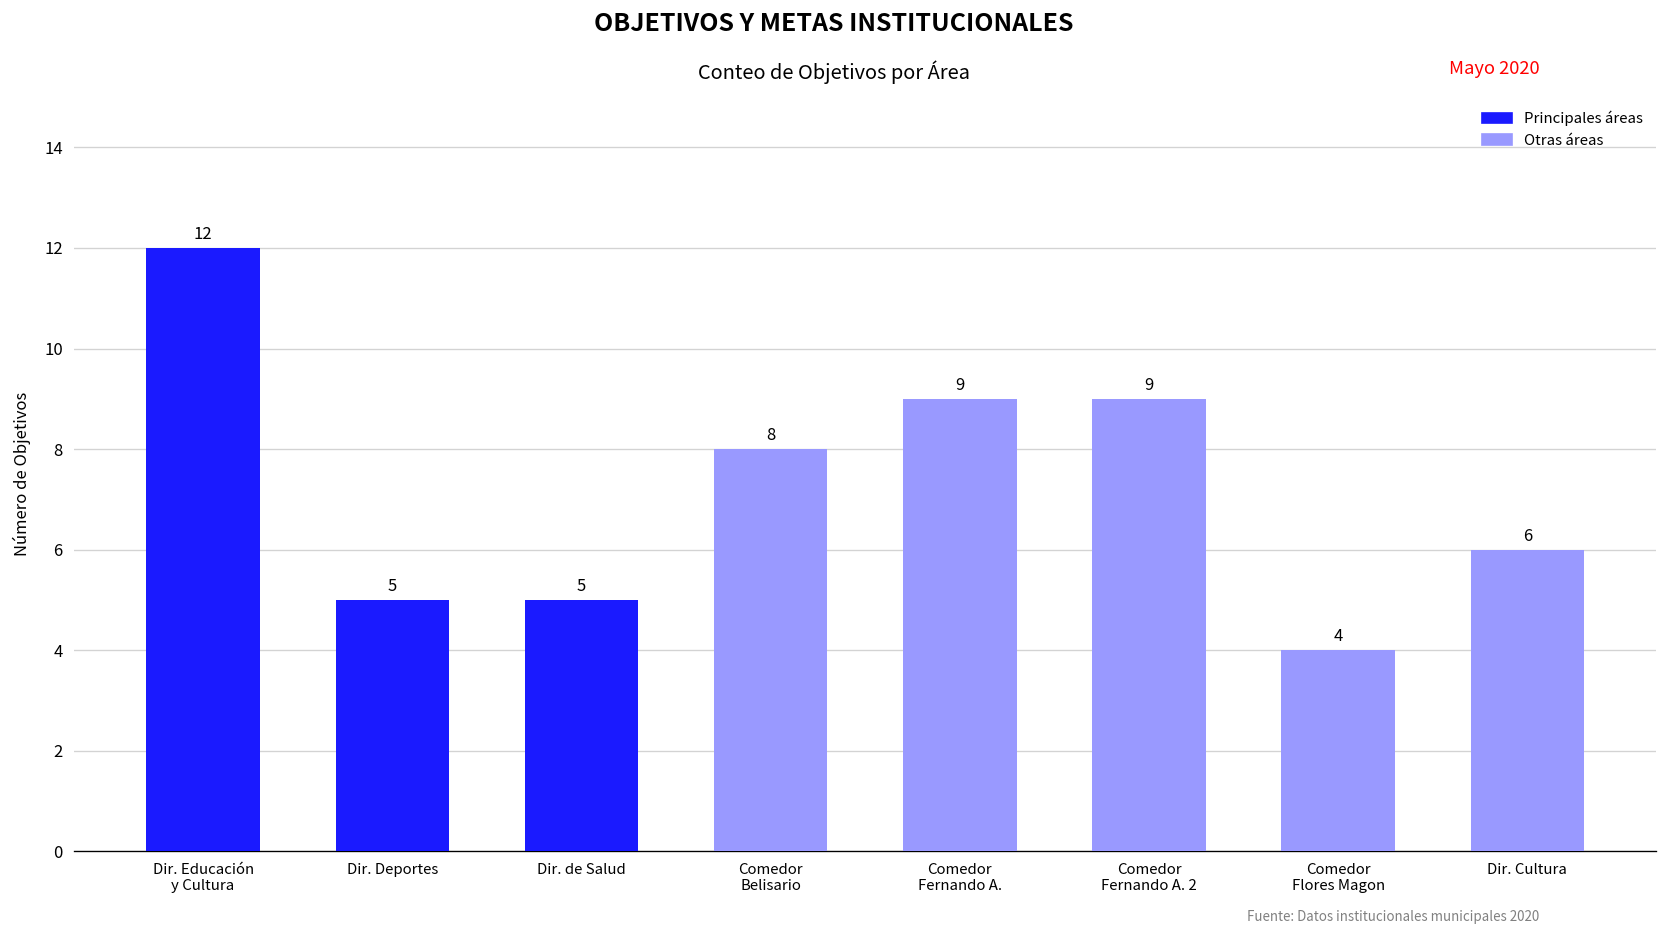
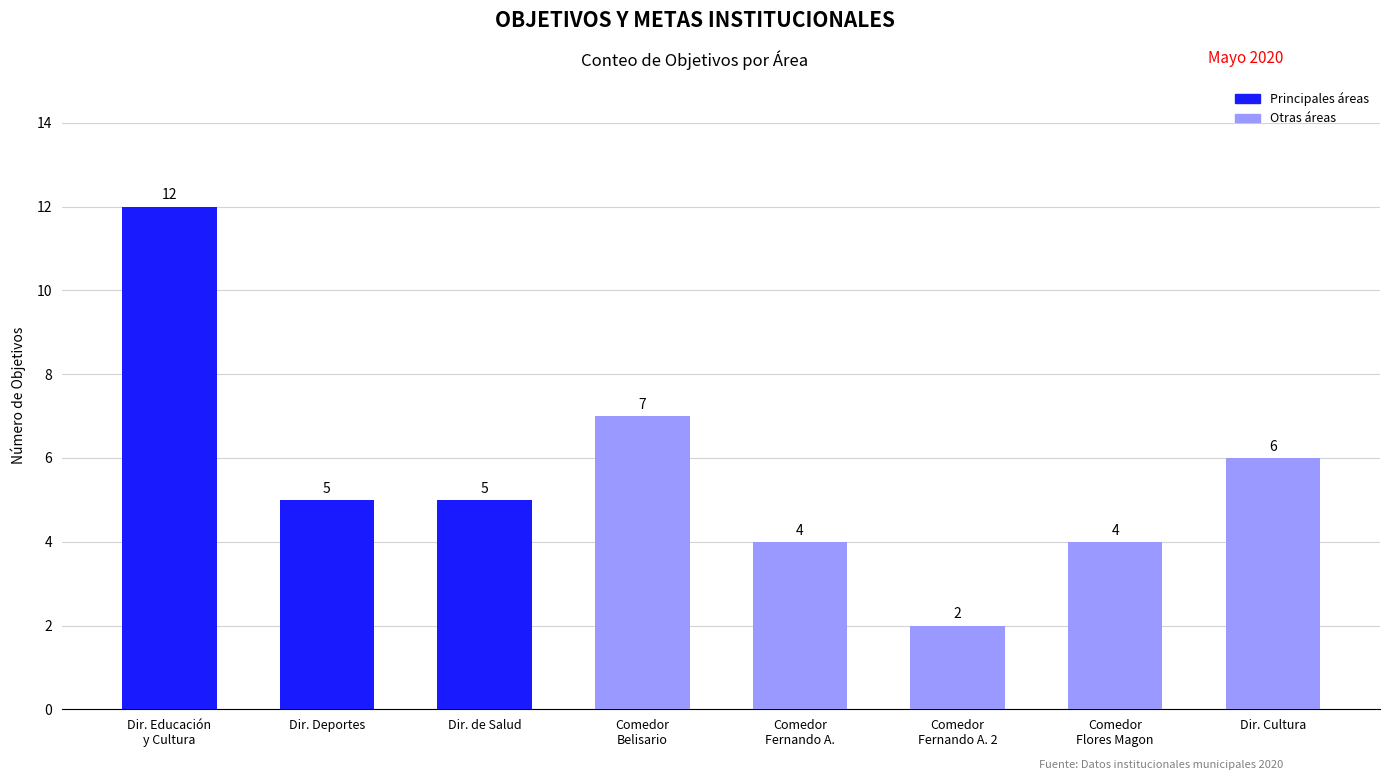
Comedor Belisario: 8 -> 7
Comedor Fernando A.: 9 -> 4
Comedor Fernando A. 2: 9 -> 2
